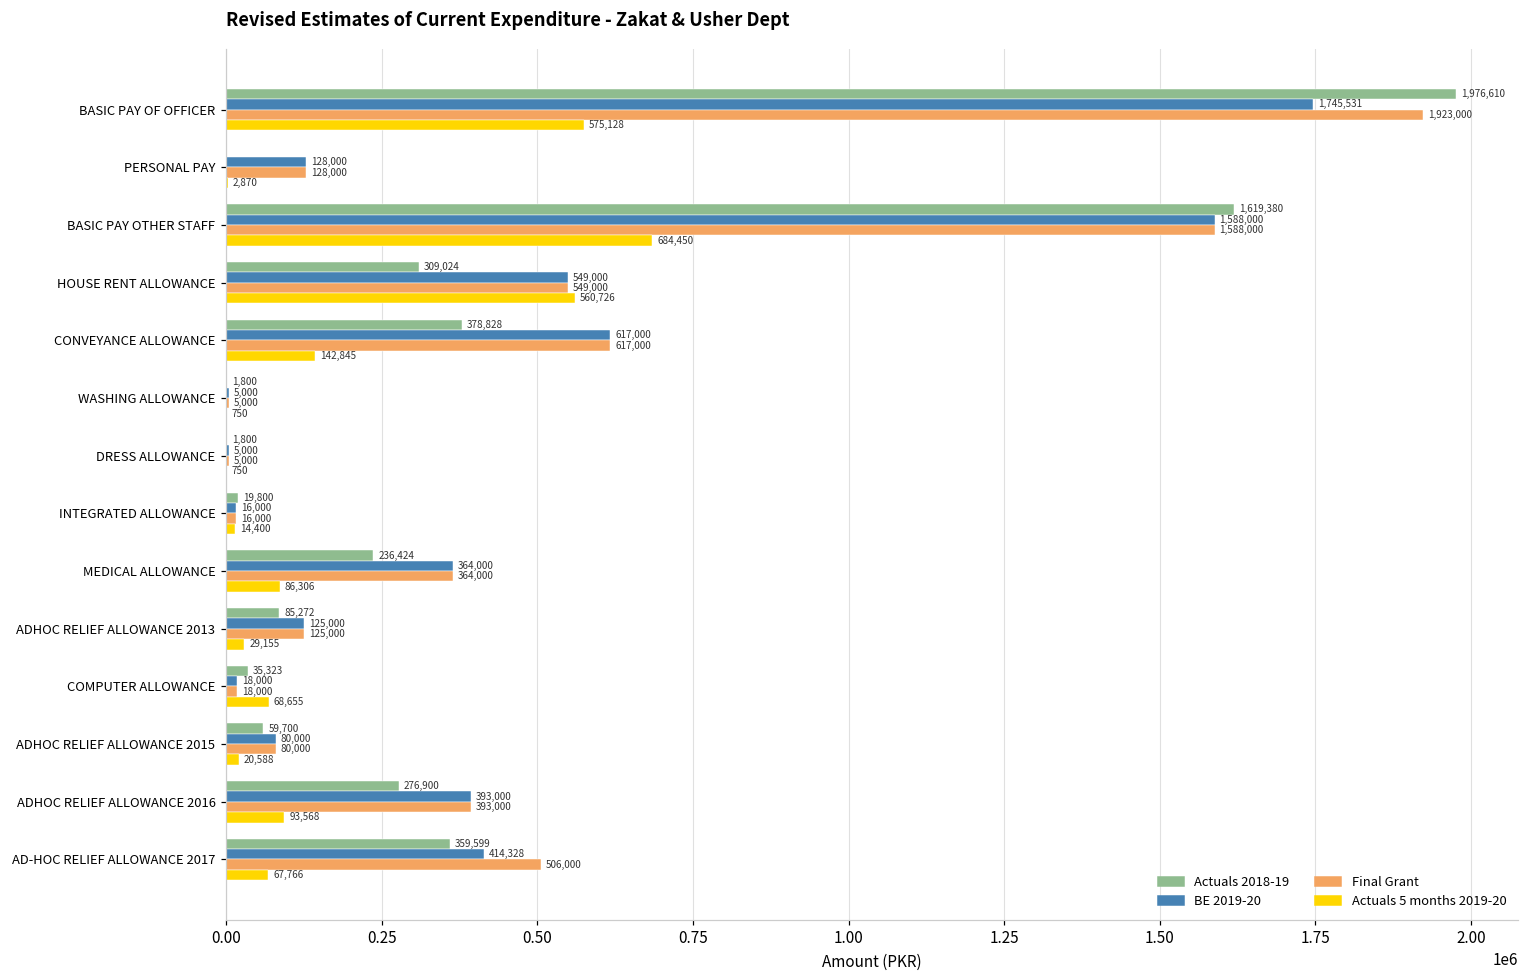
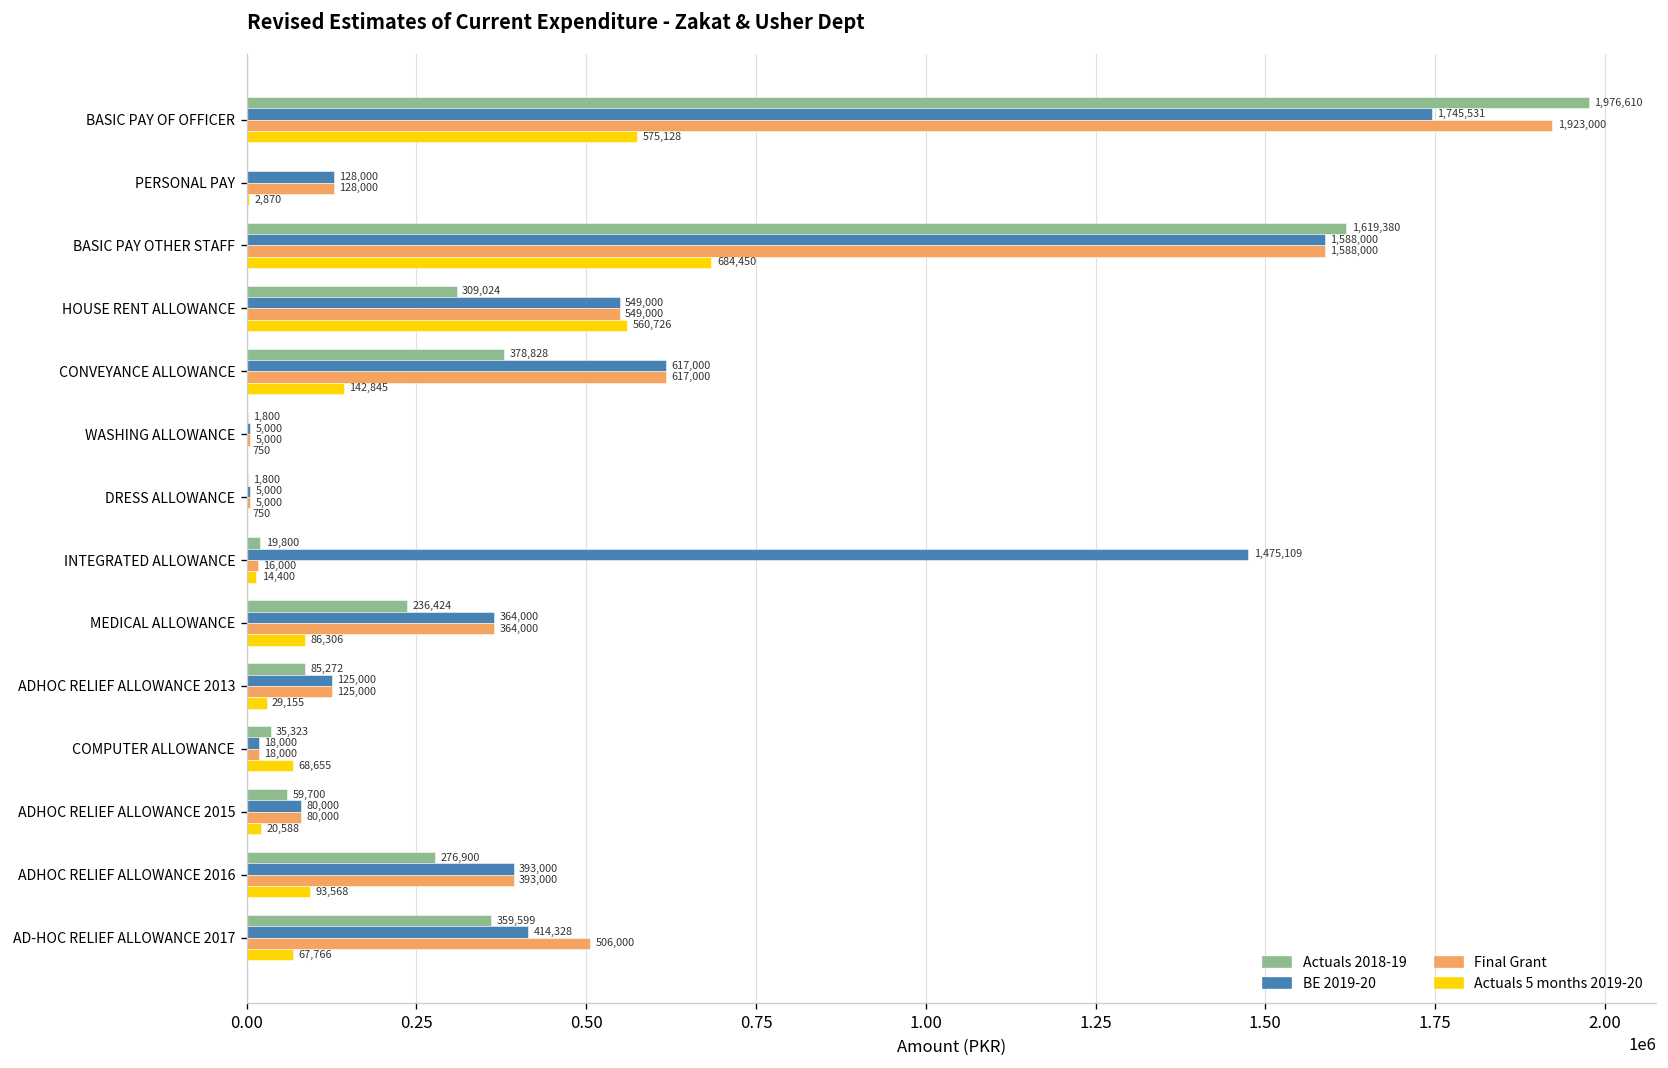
BE 2019-20, INTEGRATED ALLOWANCE: 16,000 -> 1,475,109
